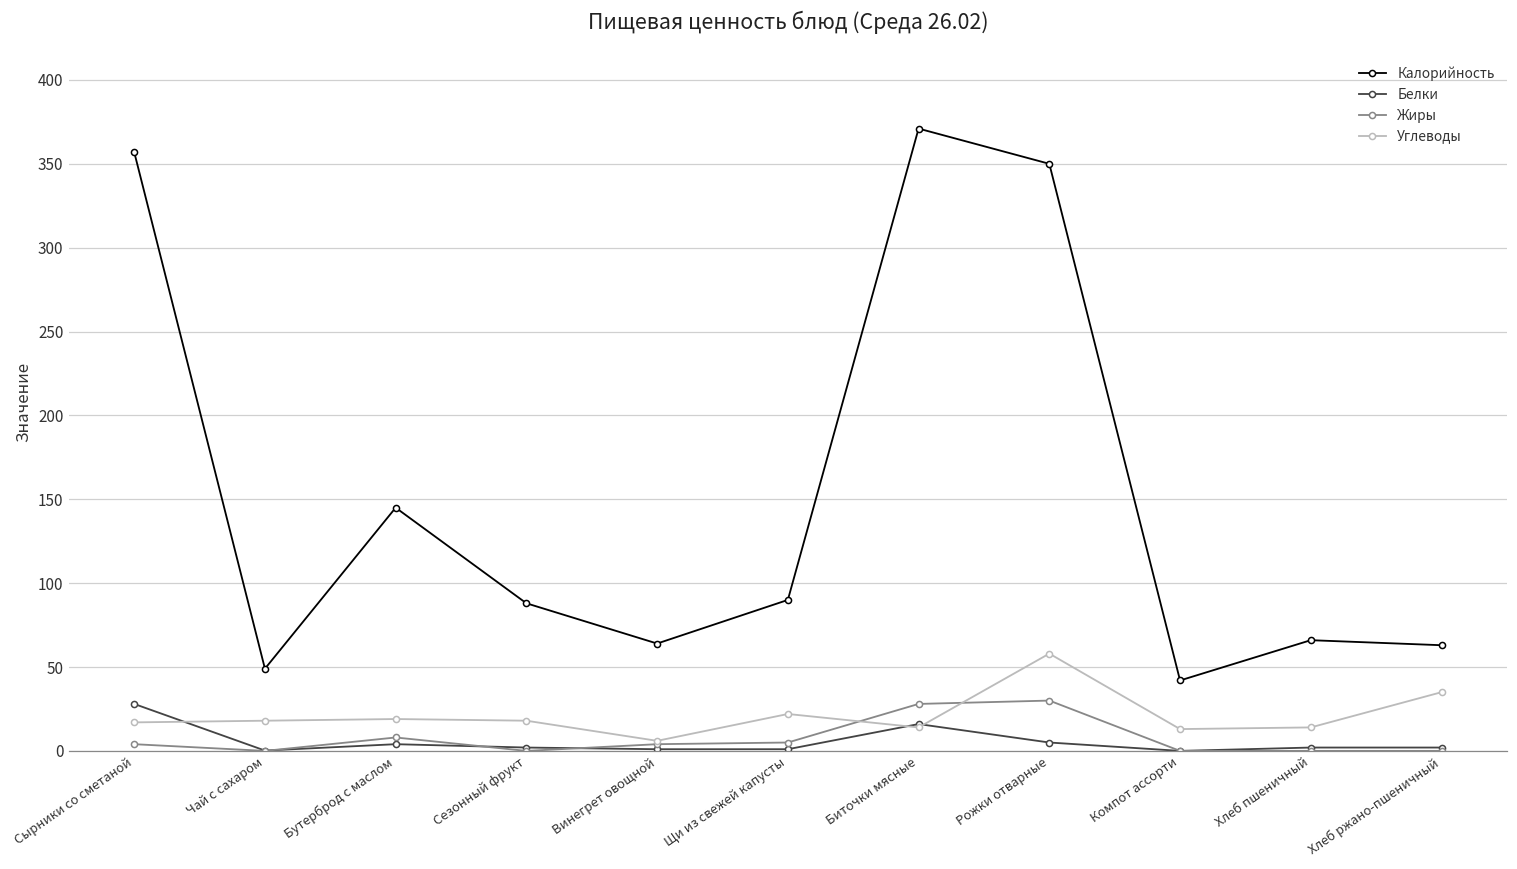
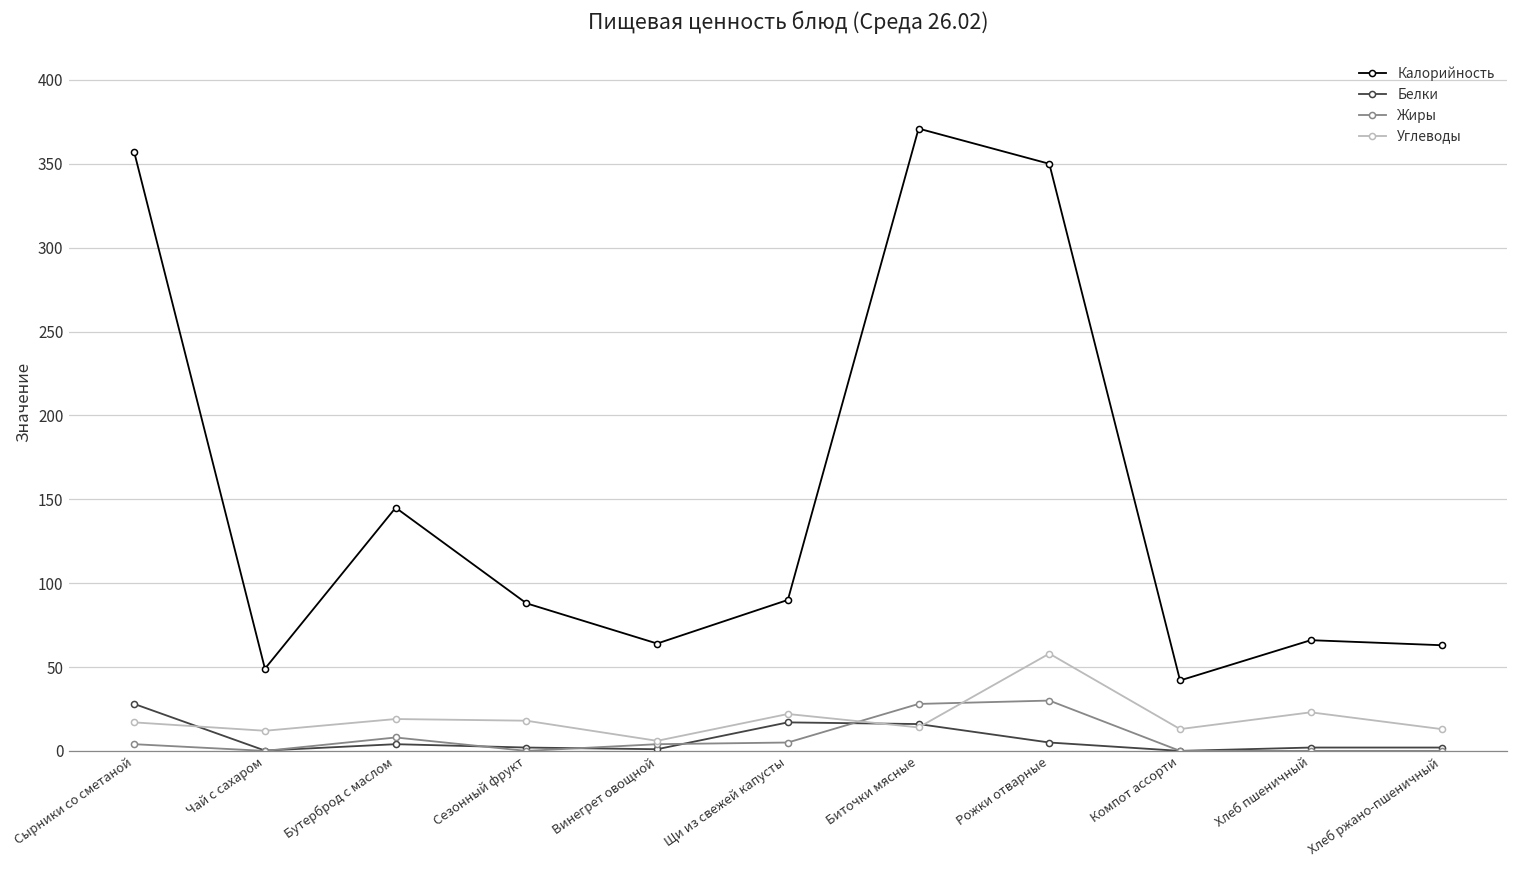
Углеводы, Чай с сахаром: 18 -> 12
Белки, Щи из свежей капусты: 1 -> 17
Углеводы, Хлеб пшеничный: 14 -> 23
Углеводы, Хлеб ржано-пшеничный: 35 -> 13
